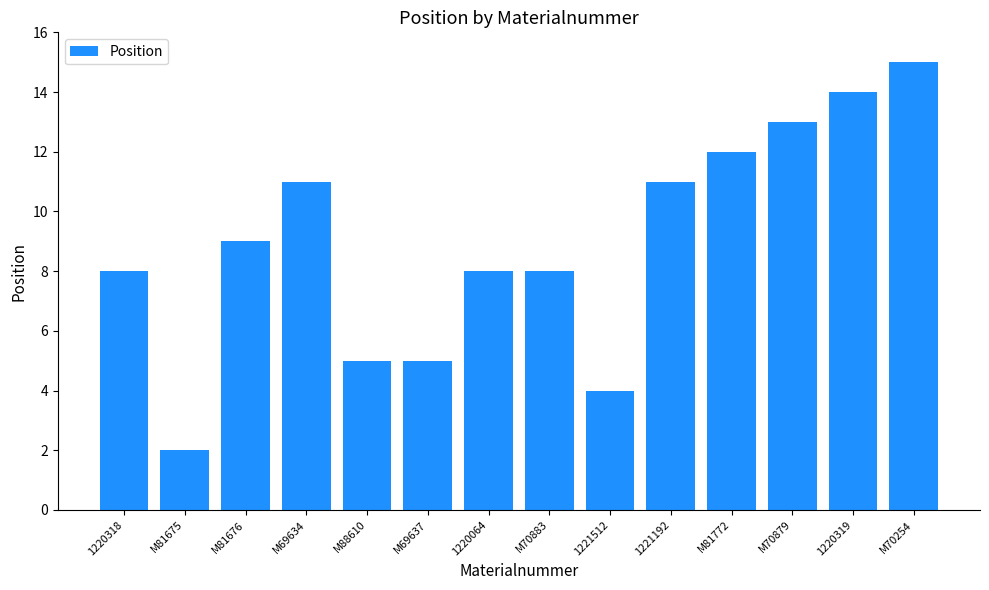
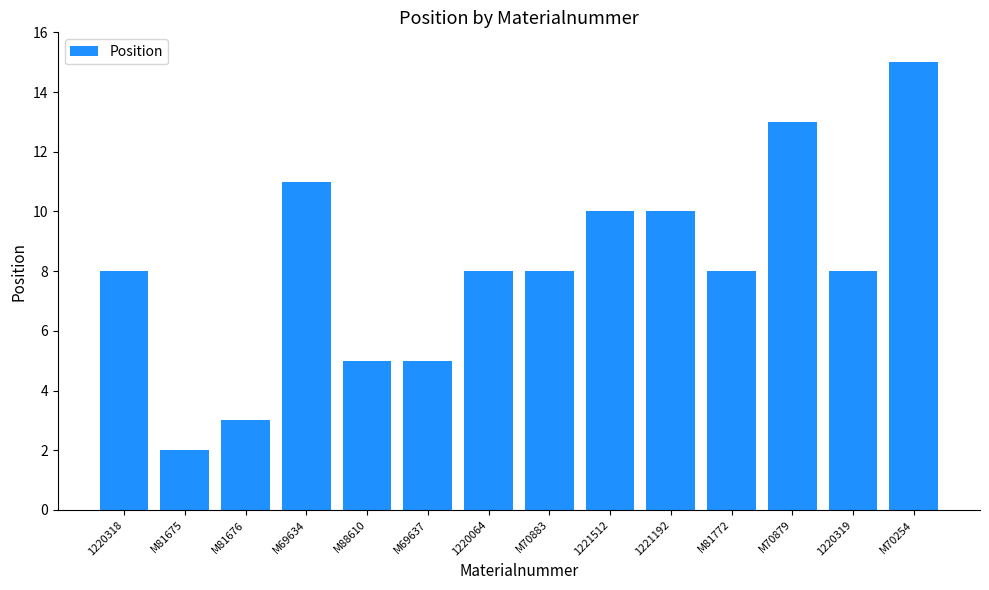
M81676: 9 -> 3
1221512: 4 -> 10
1221192: 11 -> 10
M81772: 12 -> 8
1220319: 14 -> 8
